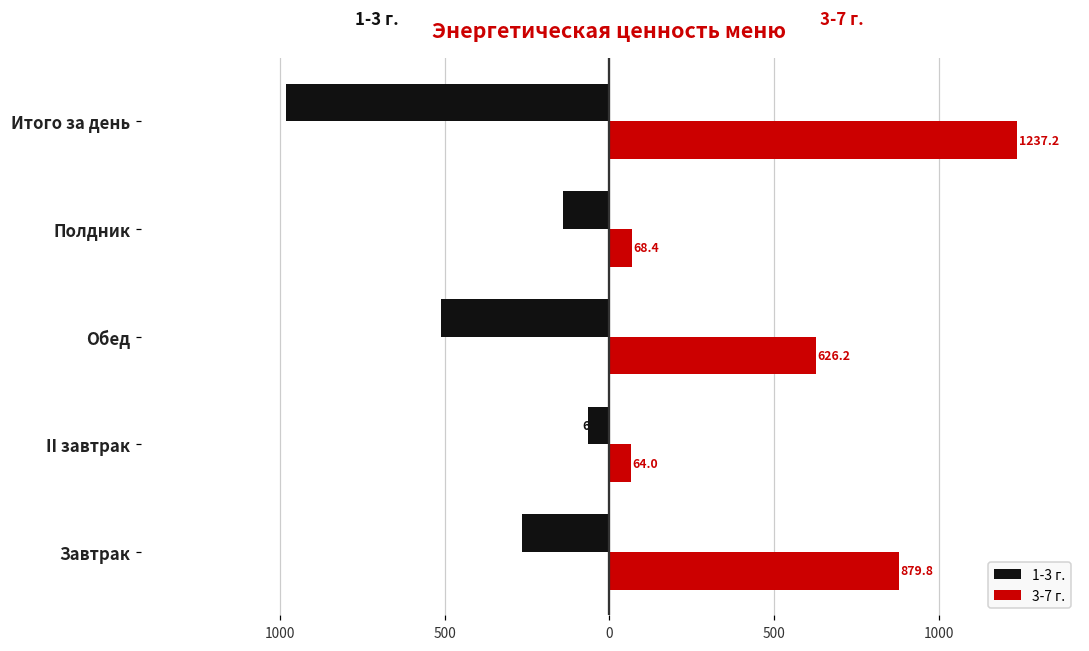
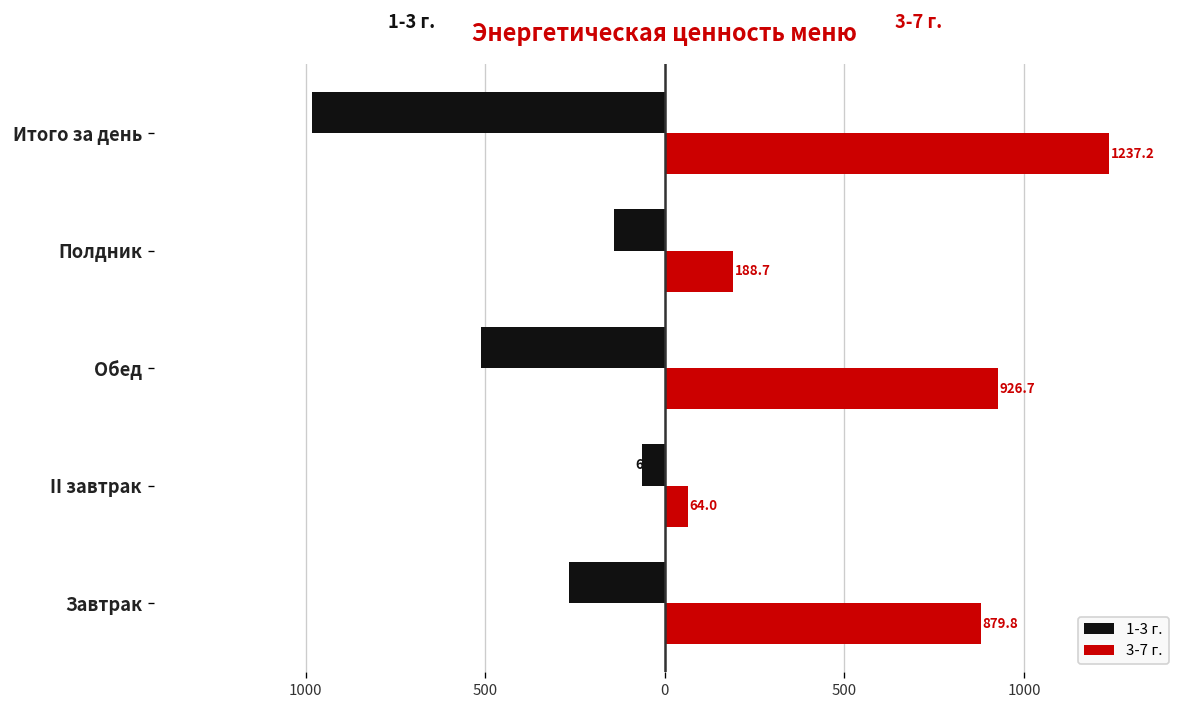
3-7 г., Полдник: 68.4 -> 188.7
3-7 г., Обед: 626.2 -> 926.7
